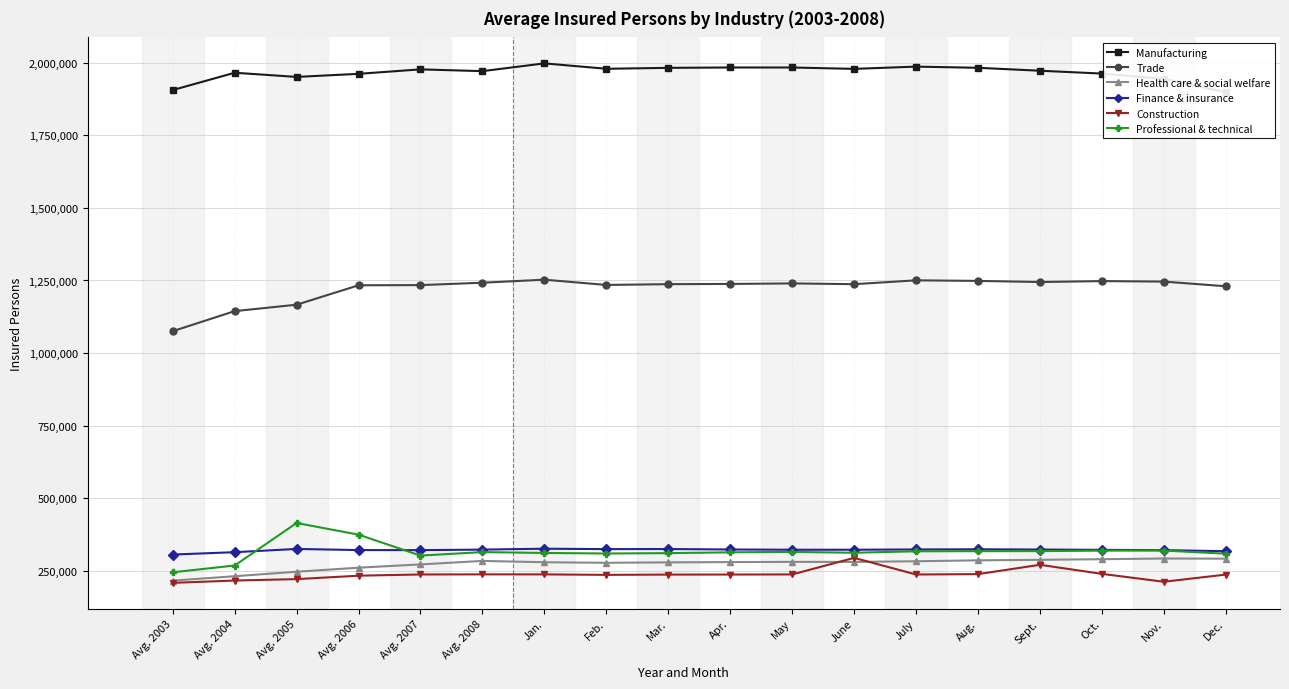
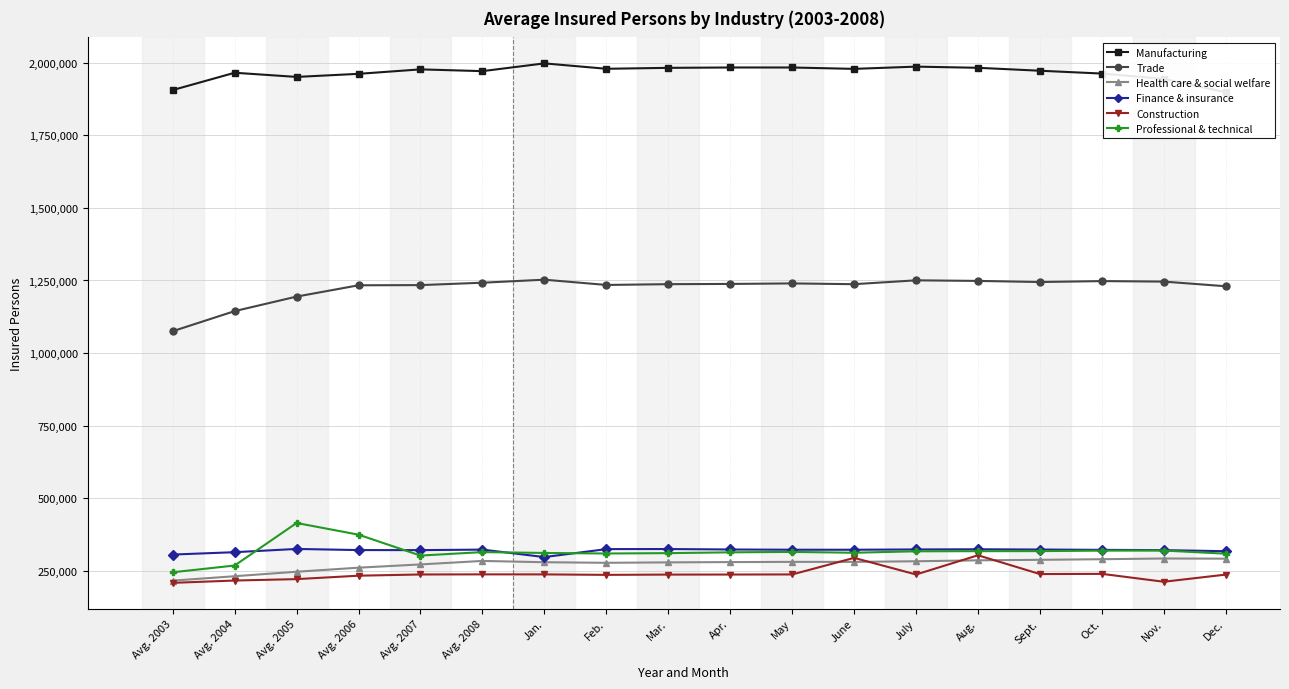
Trade, Avg. 2005: 1,170,000 -> 1,190,000
Finance & insurance, Jan.: 330,000 -> 300,000
Construction, Aug.: 240,000 -> 300,000
Construction, Sept.: 270,000 -> 240,000
